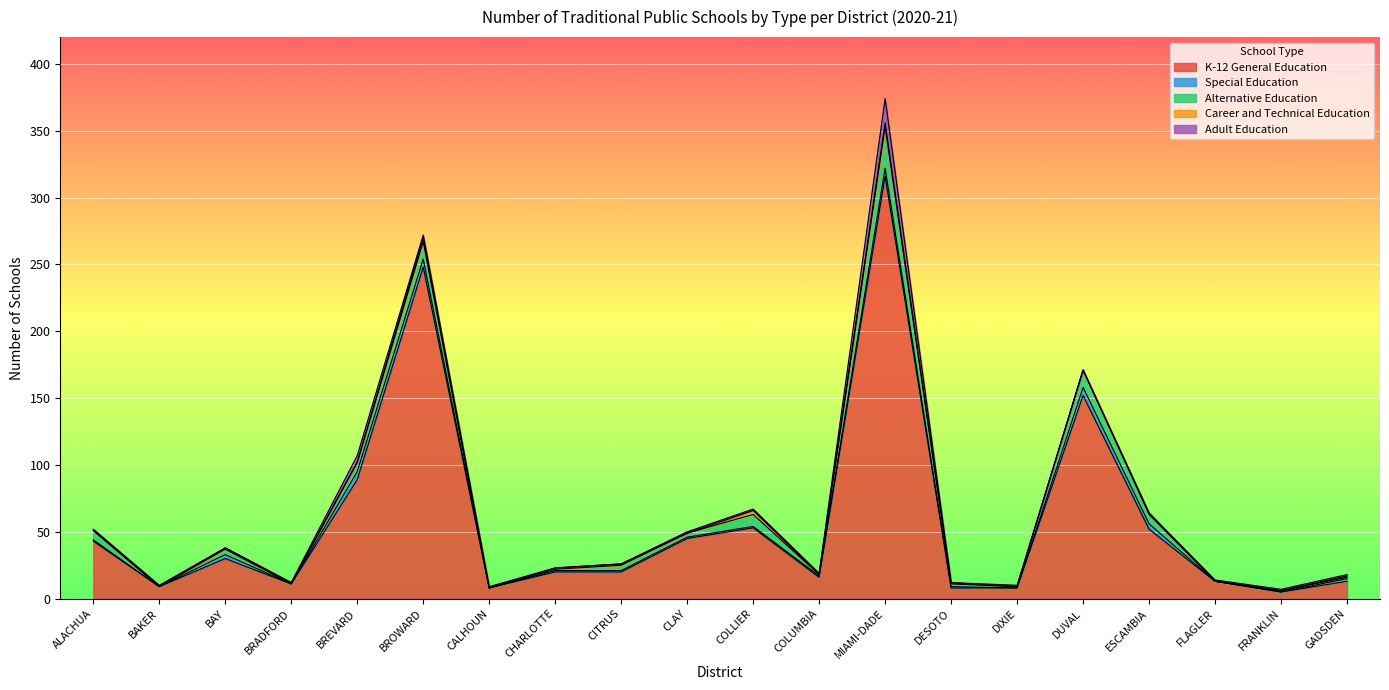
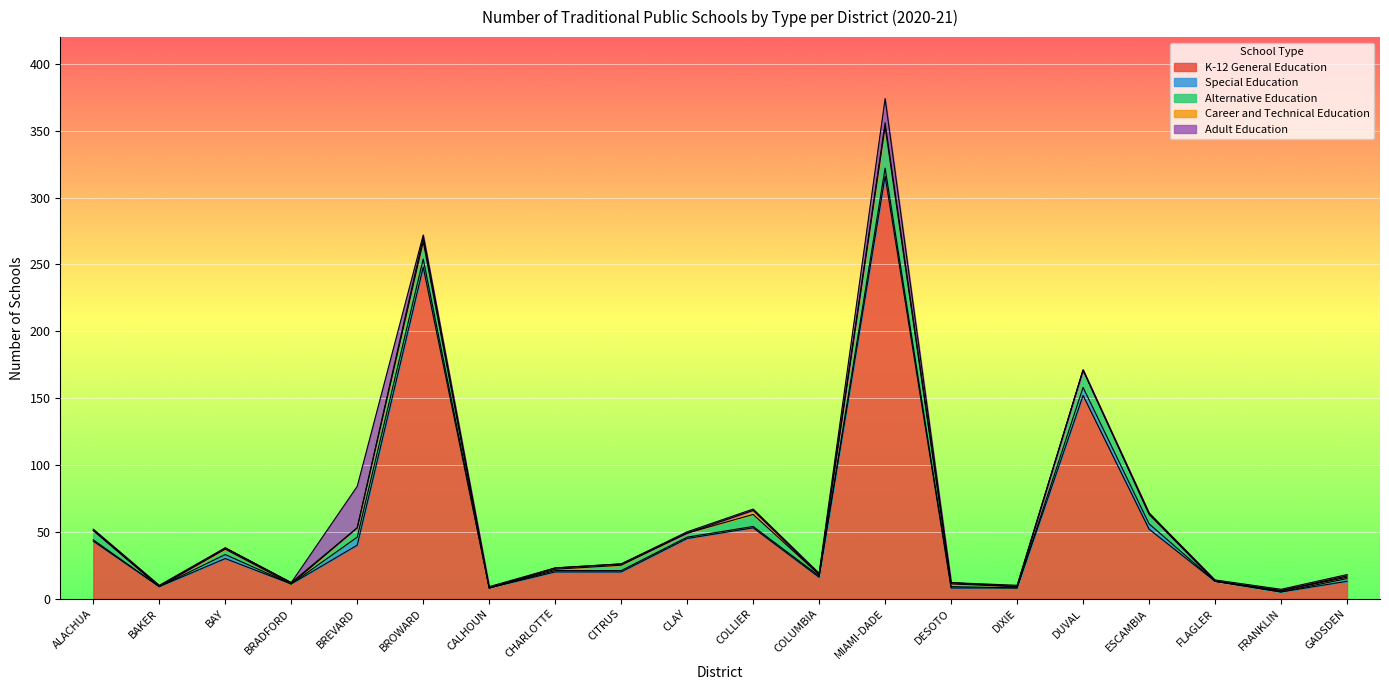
K-12 General Education, BREVARD: 89 -> 40
Adult Education, BREVARD: 5 -> 31
